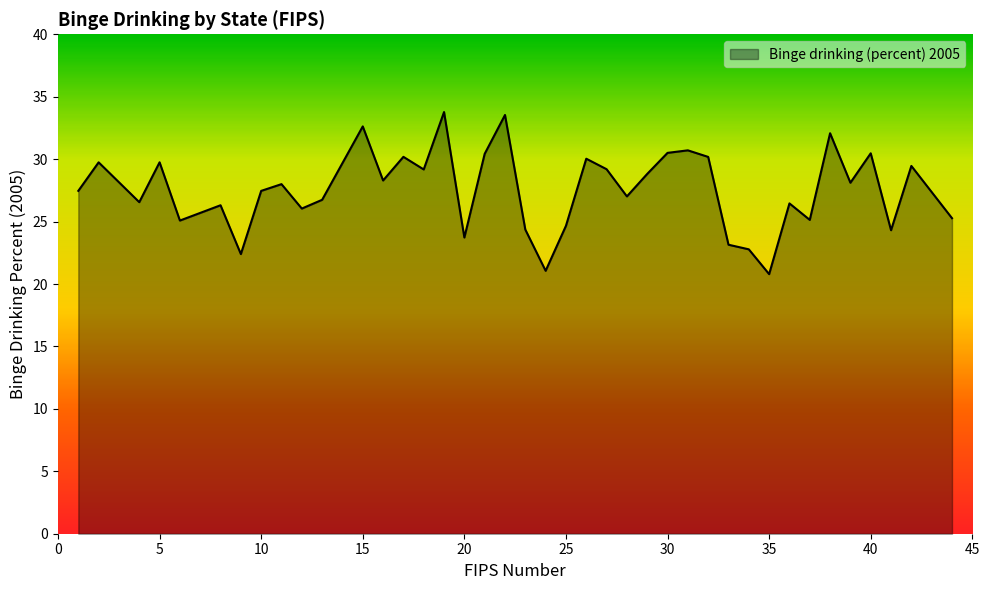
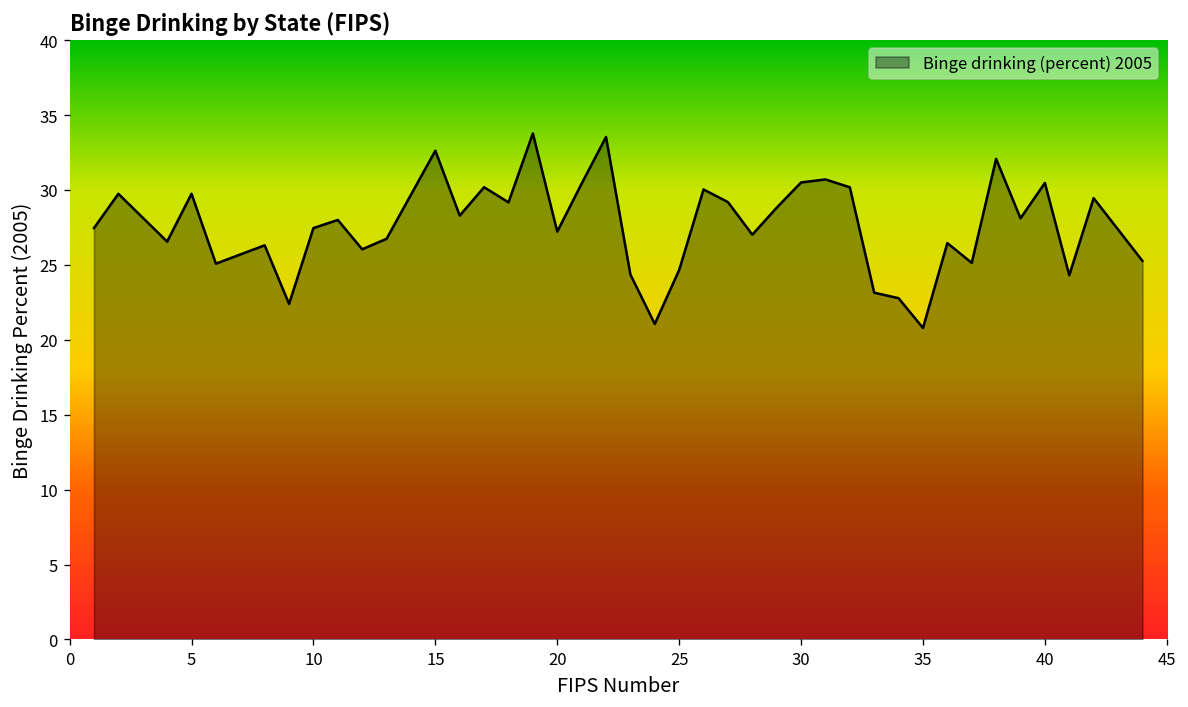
20: 23.7 -> 27.2
